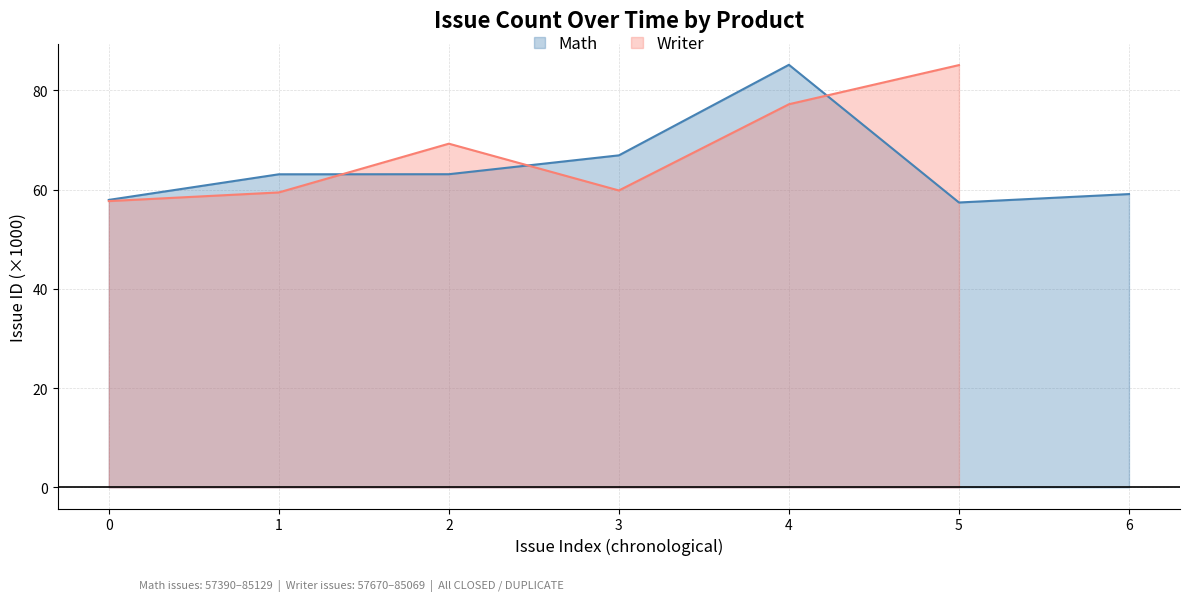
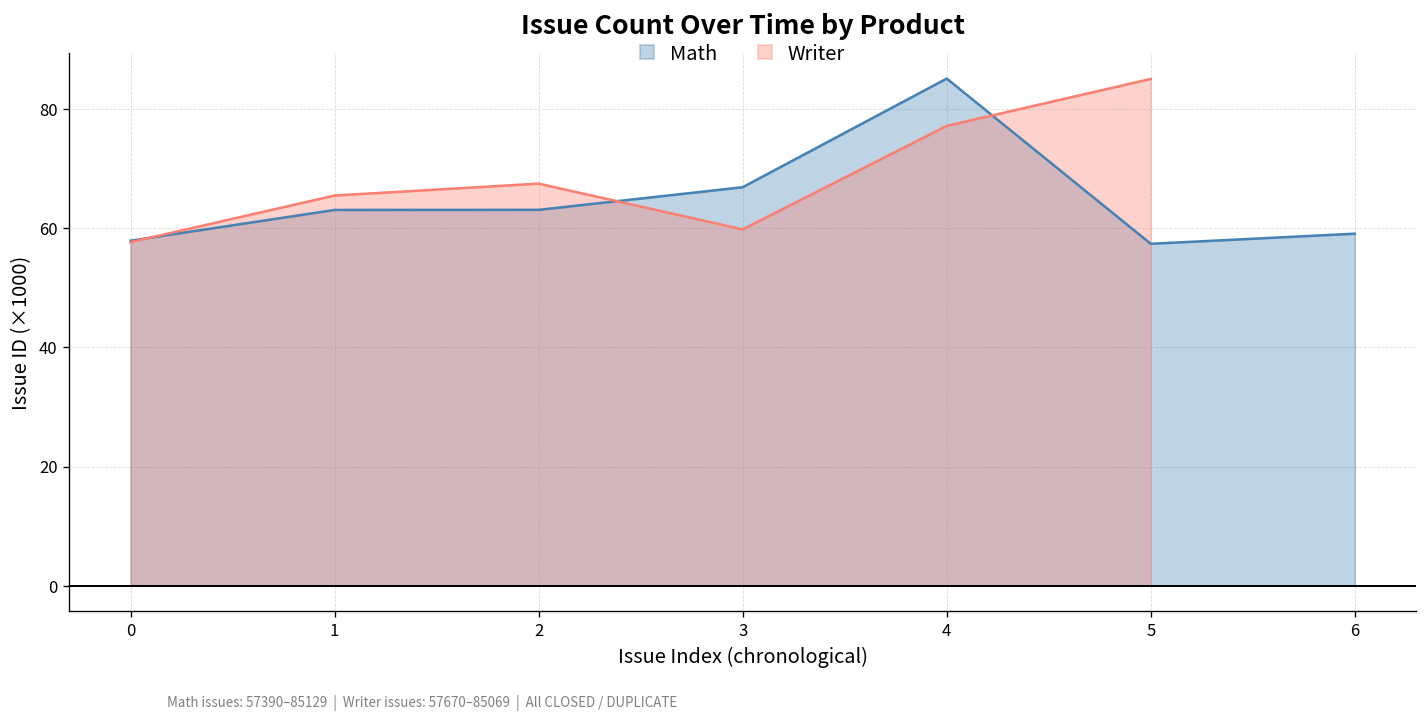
Writer, 1: 59 -> 65
Writer, 2: 69 -> 67
